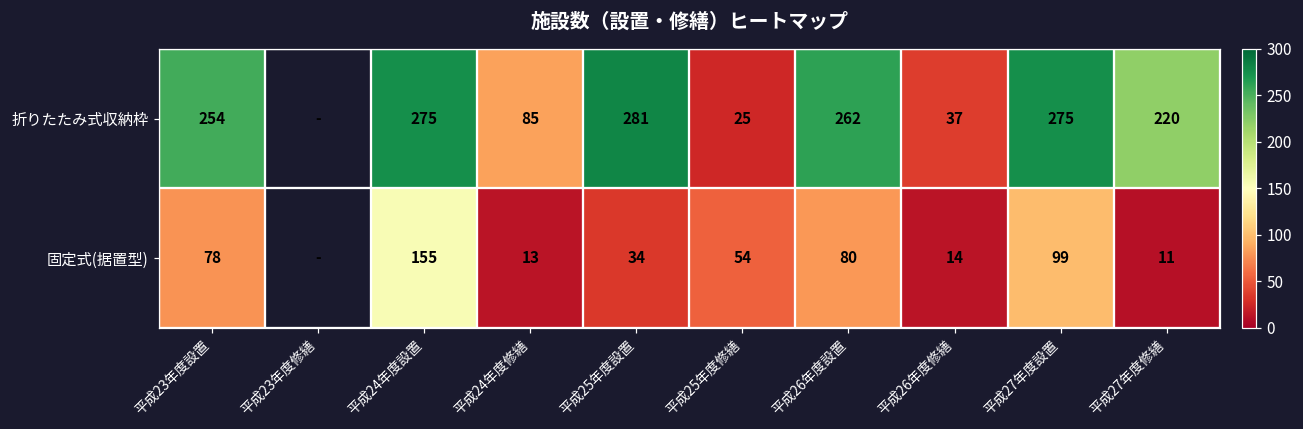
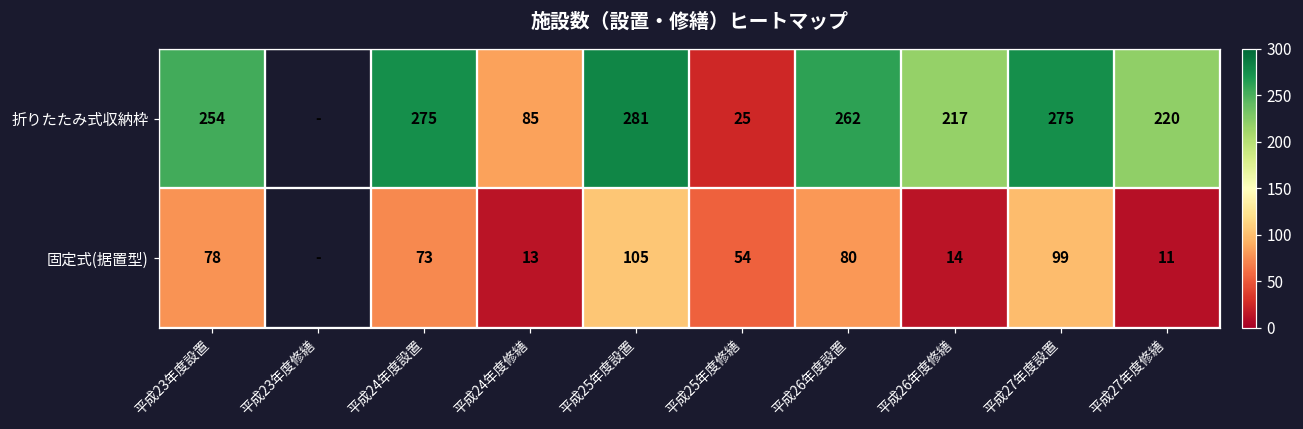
折りたたみ式収納枠, 平成26年度修繕: 37 -> 217
固定式(据置型), 平成24年度設置: 155 -> 73
固定式(据置型), 平成25年度設置: 34 -> 105
